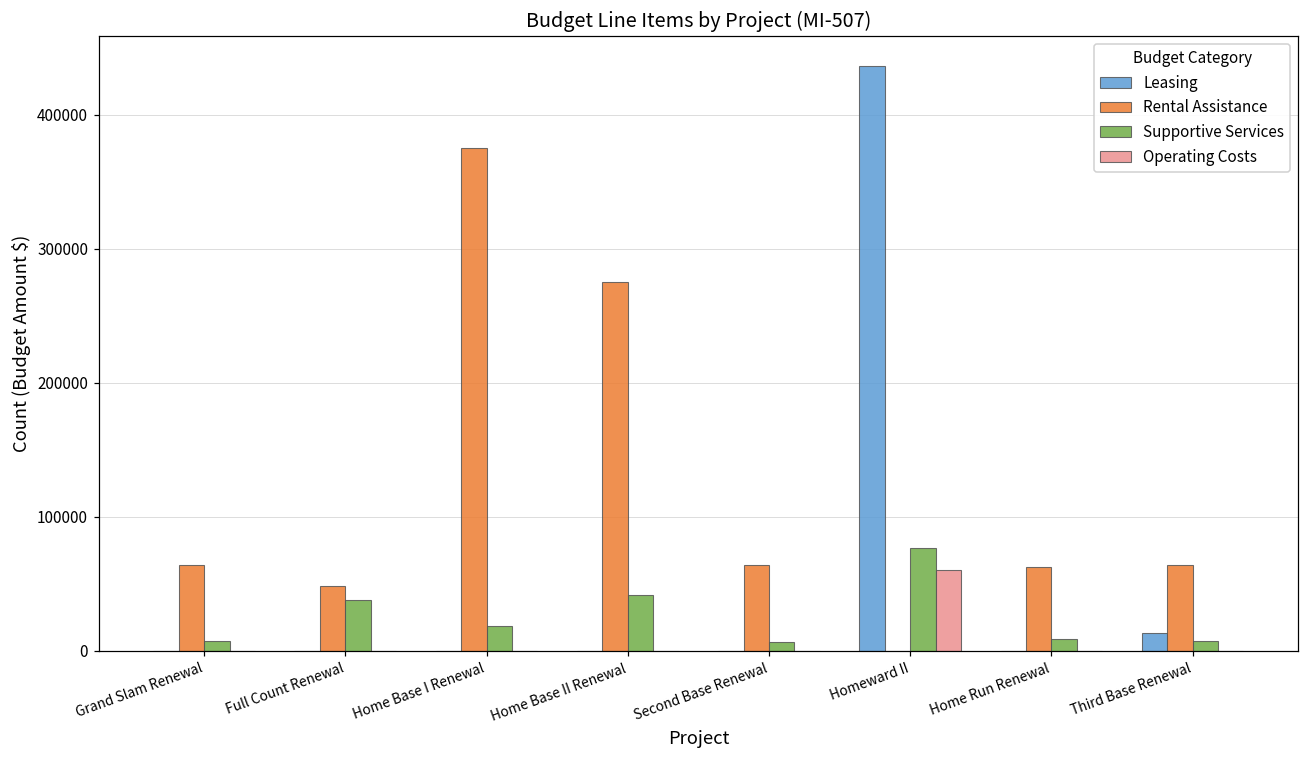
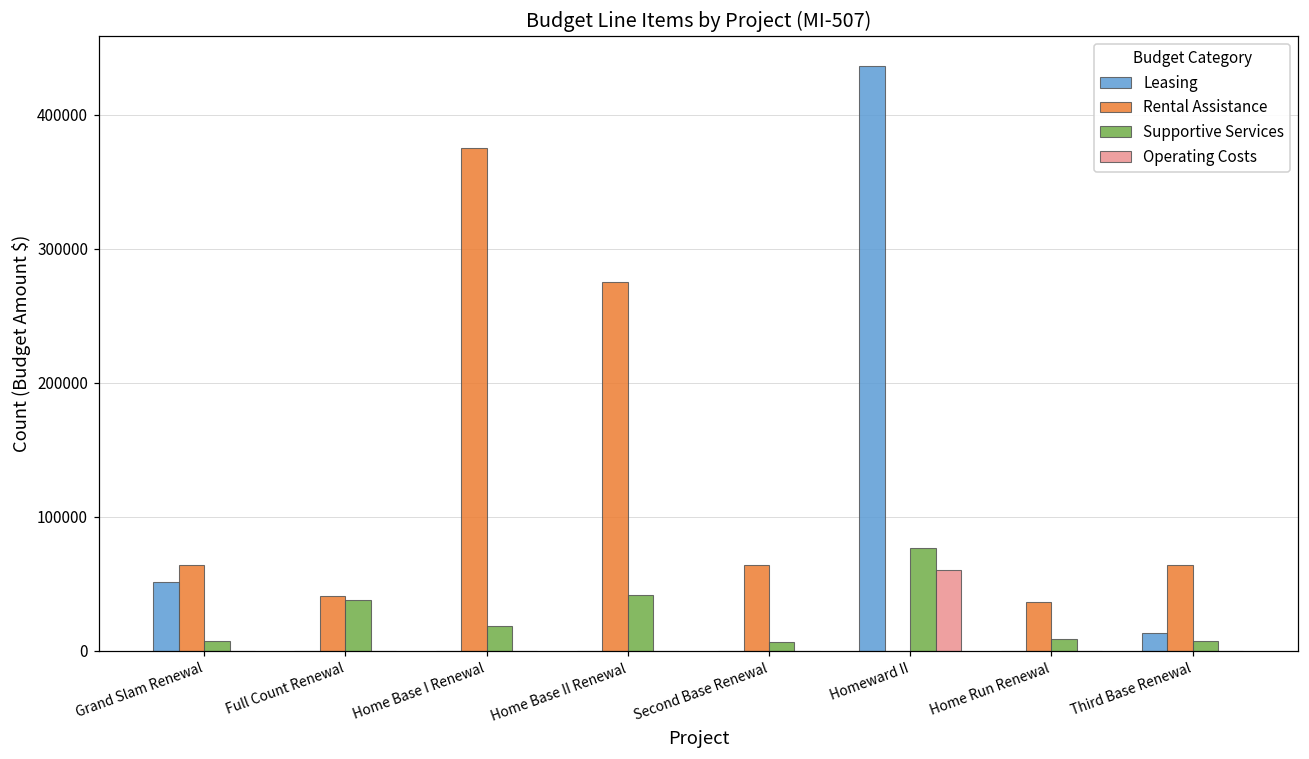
Leasing, Grand Slam Renewal: 0 -> 51000
Rental Assistance, Full Count Renewal: 48000 -> 41000
Rental Assistance, Home Run Renewal: 62000 -> 37000
